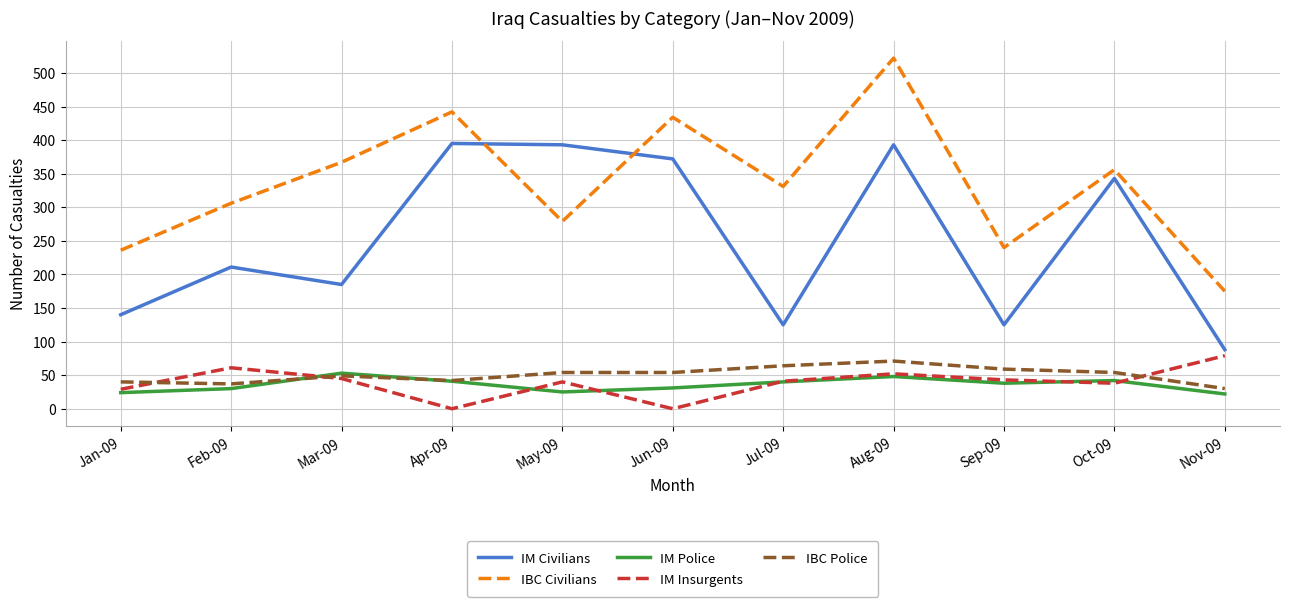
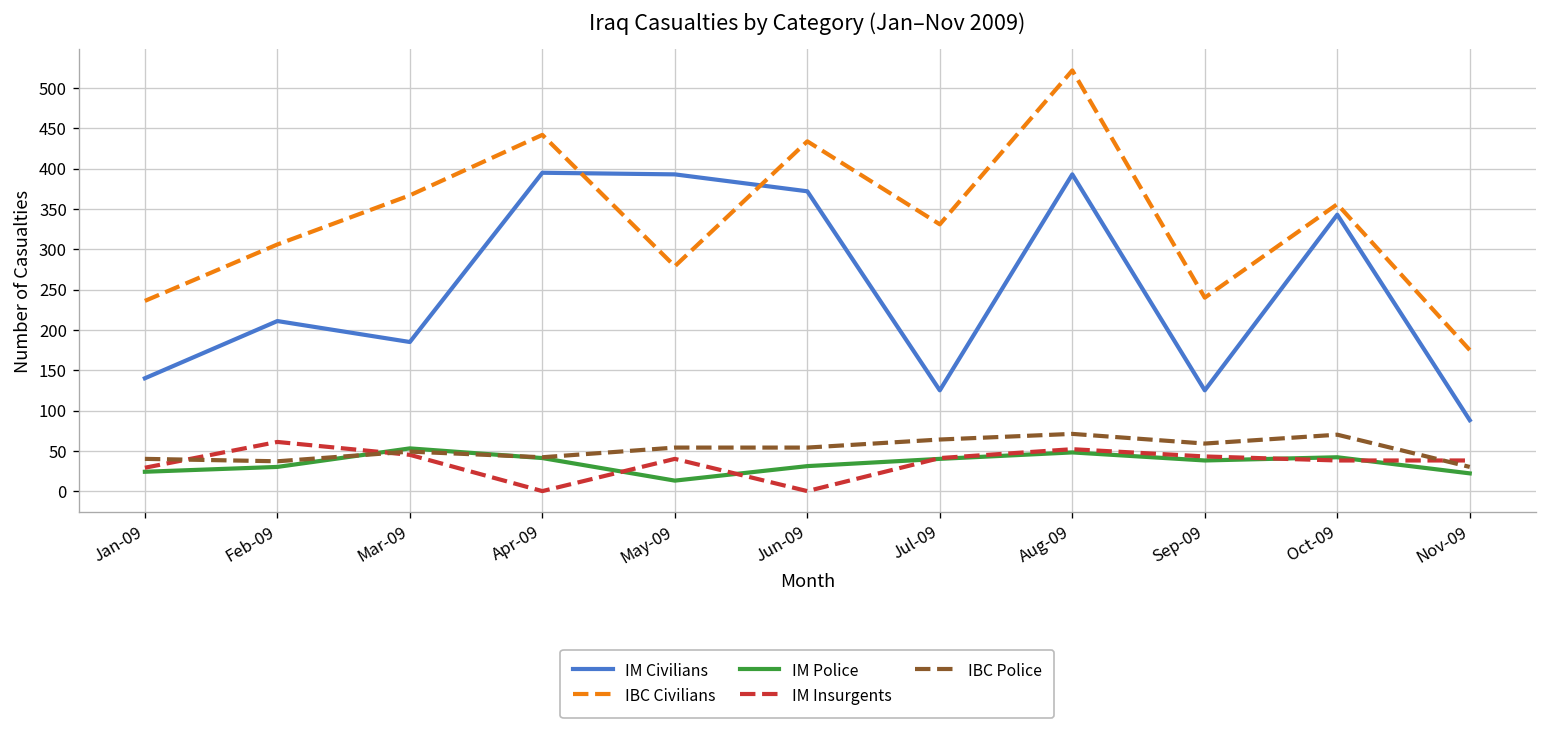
IM Police, May-09: 30 -> 10
IBC Police, Oct-09: 50 -> 70
IM Insurgents, Nov-09: 80 -> 40
